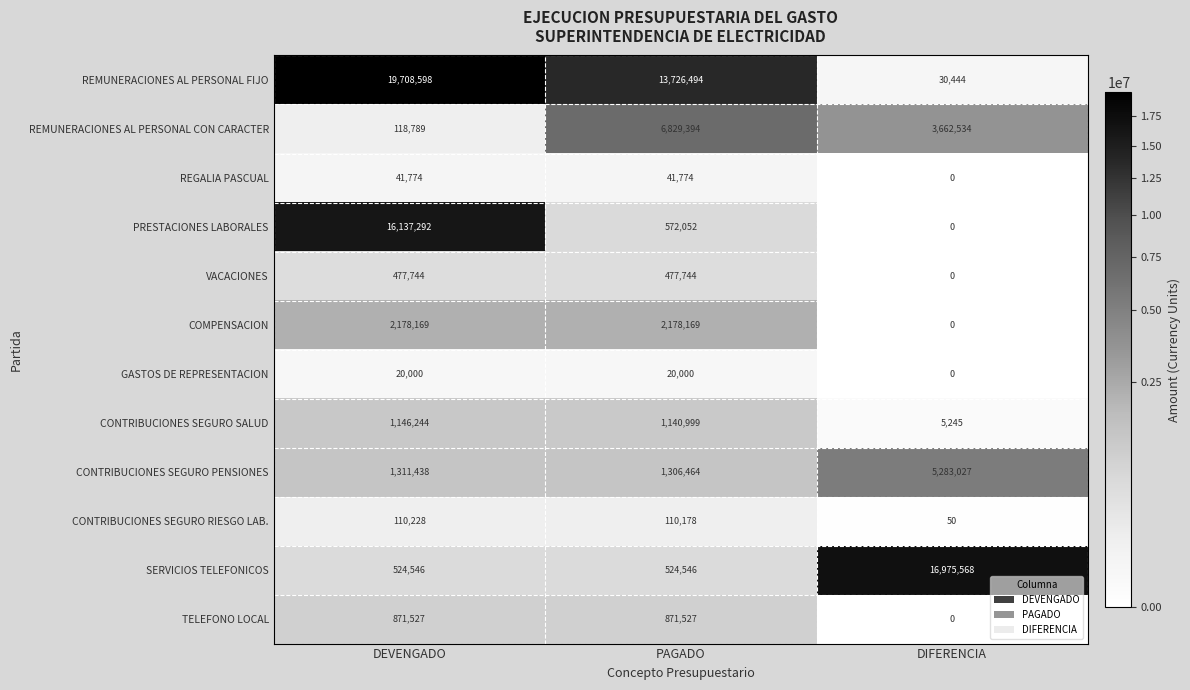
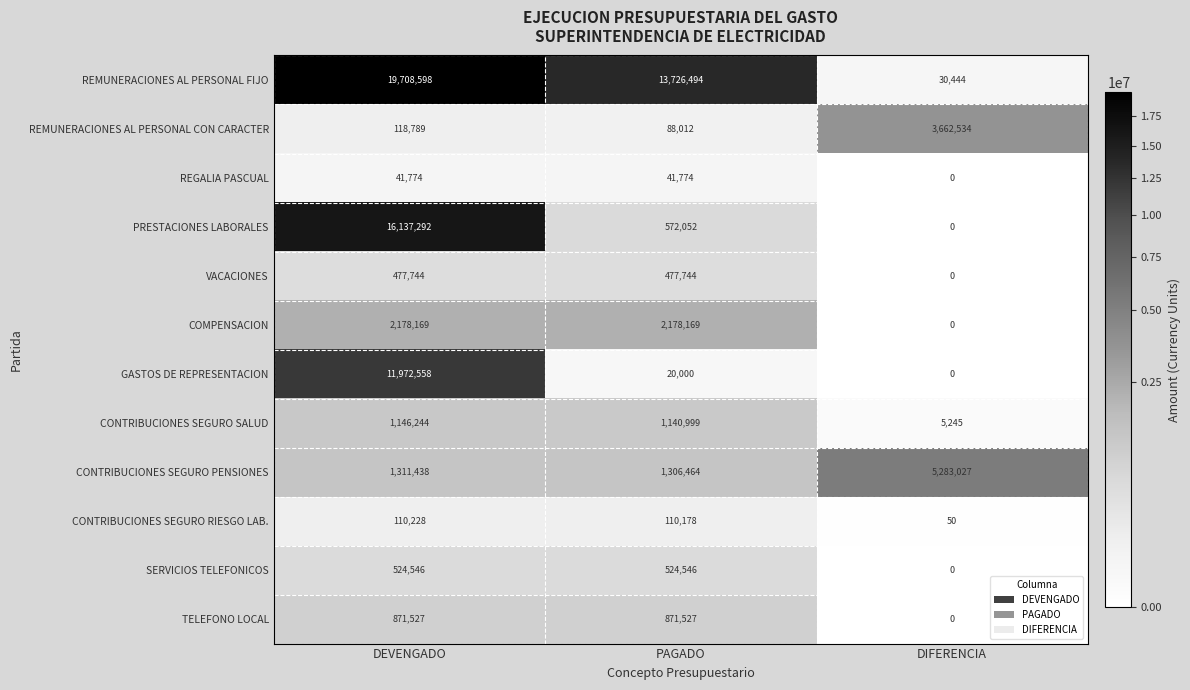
REMUNERACIONES AL PERSONAL CON CARACTER, PAGADO: 6,829,394 -> 88,012
GASTOS DE REPRESENTACION, DEVENGADO: 20,000 -> 11,972,558
SERVICIOS TELEFONICOS, DIFERENCIA: 16,975,568 -> 0
